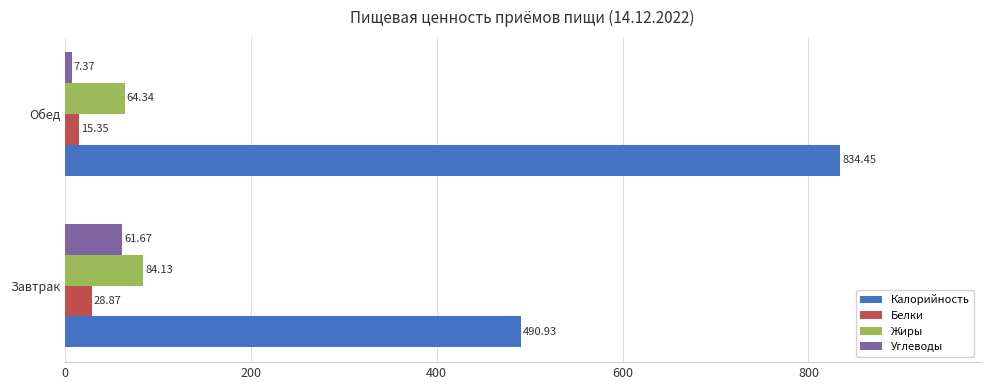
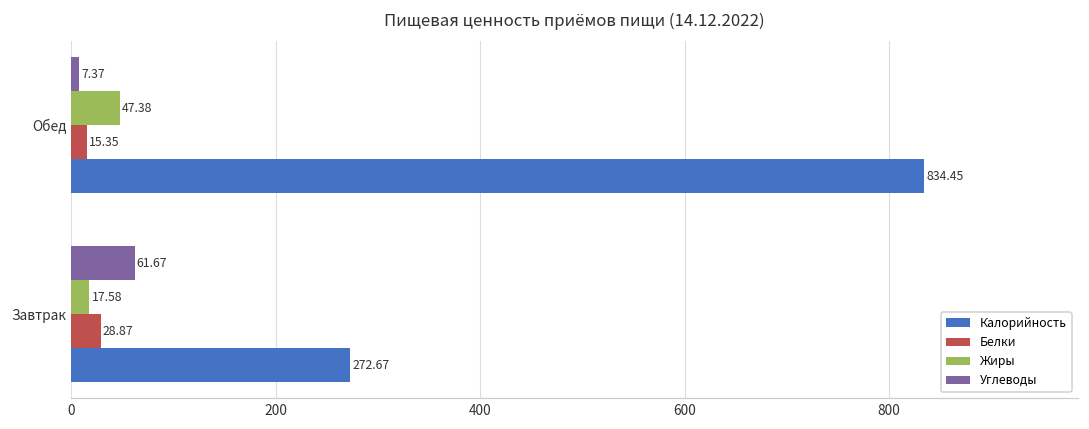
Жиры, Обед: 64.34 -> 47.38
Жиры, Завтрак: 84.13 -> 17.58
Калорийность, Завтрак: 490.93 -> 272.67
